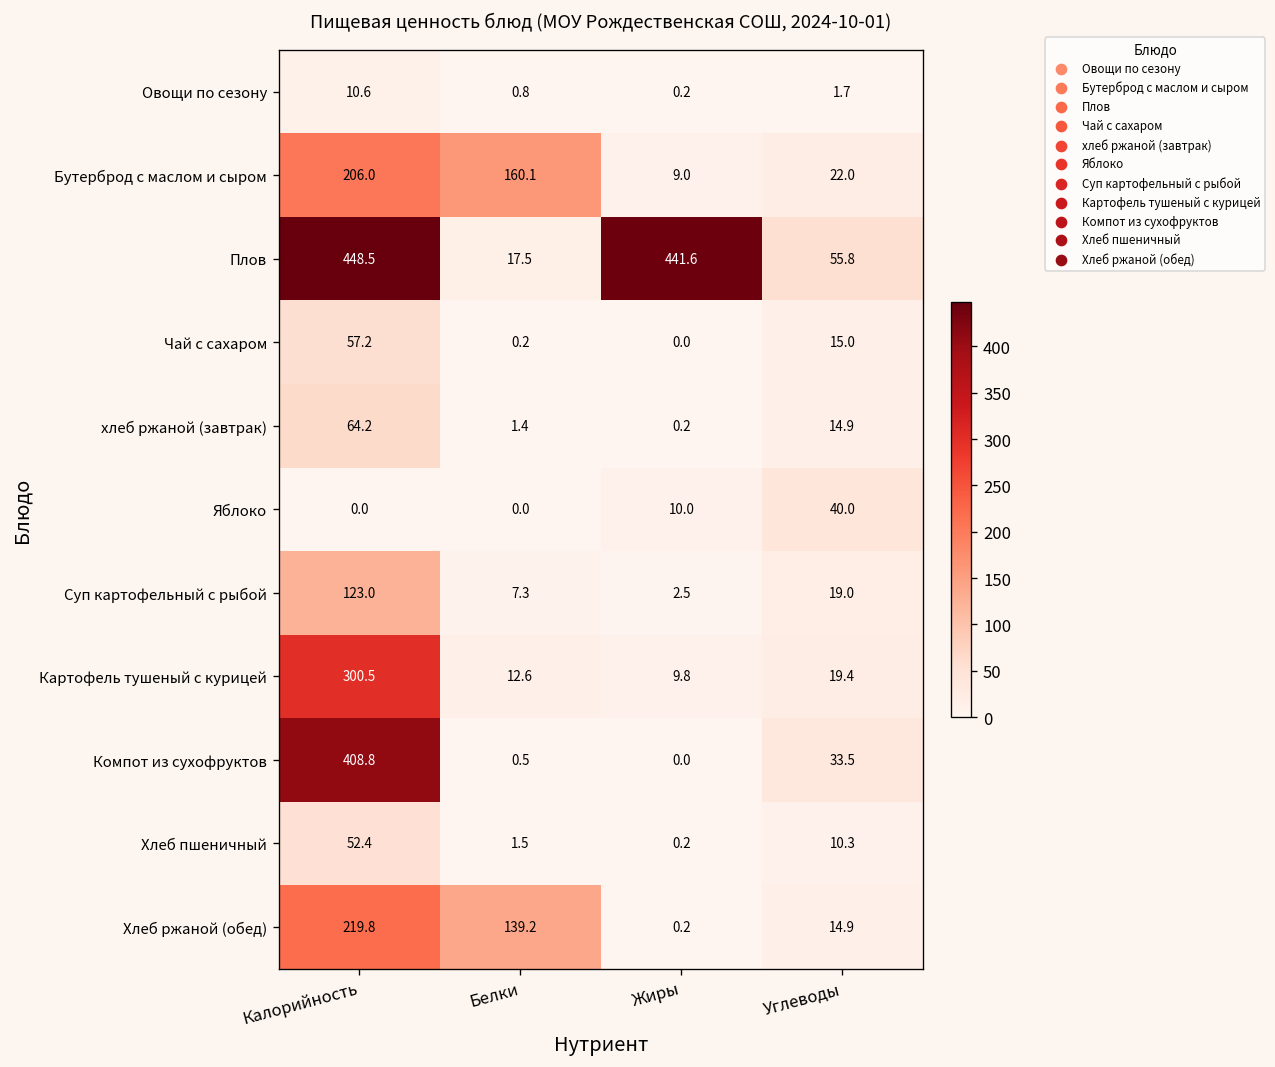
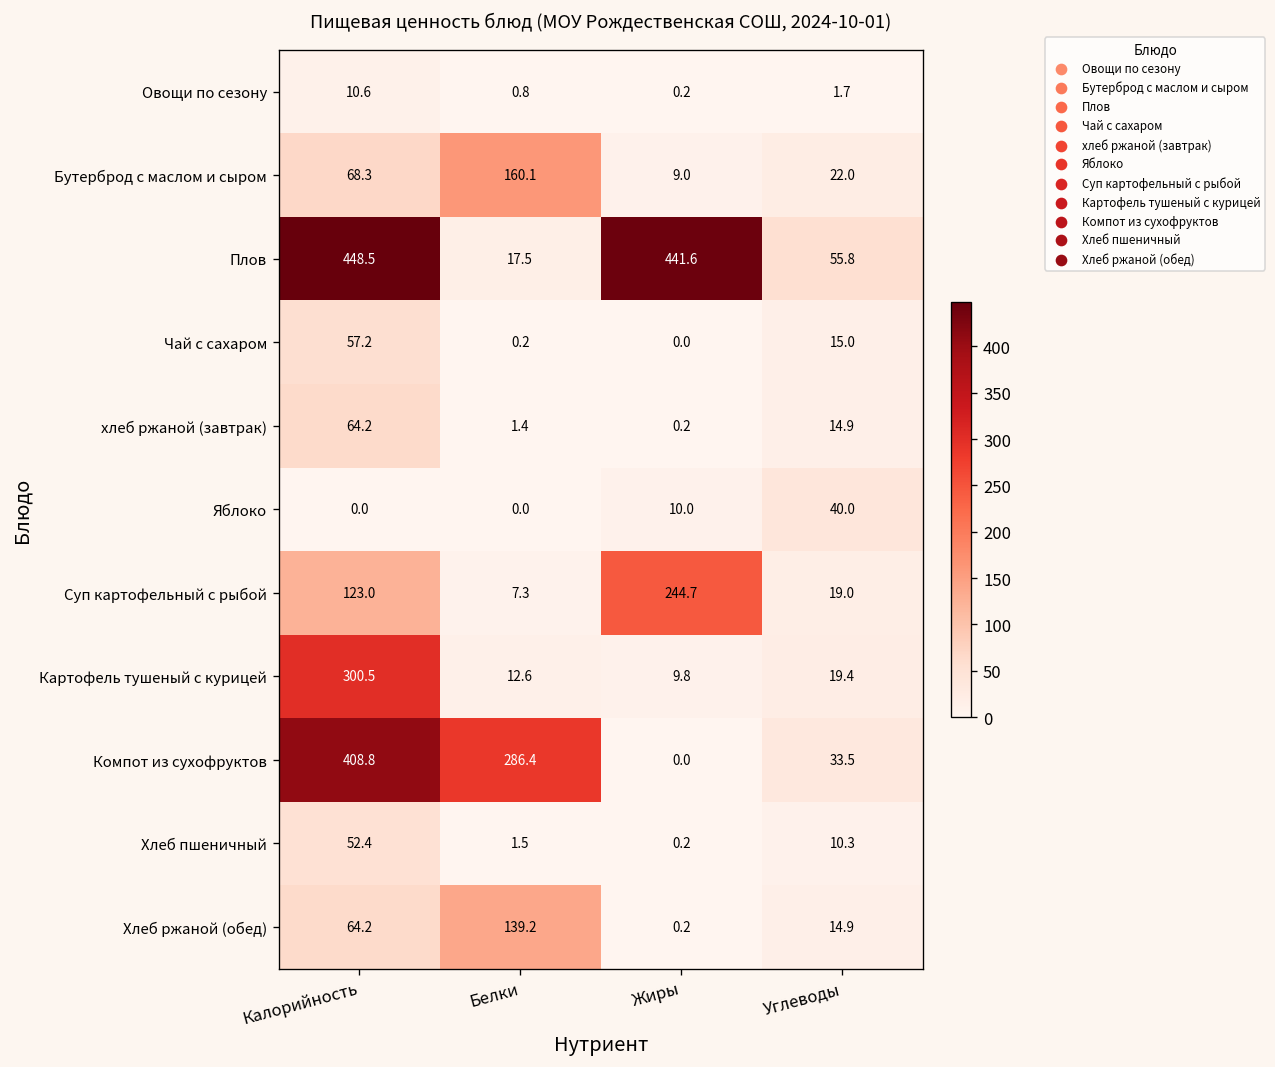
Бутерброд с маслом и сыром, Калорийность: 206.0 -> 68.3
Суп картофельный с рыбой, Жиры: 2.5 -> 244.7
Компот из сухофруктов, Белки: 0.5 -> 286.4
Хлеб ржаной (обед), Калорийность: 219.8 -> 64.2
